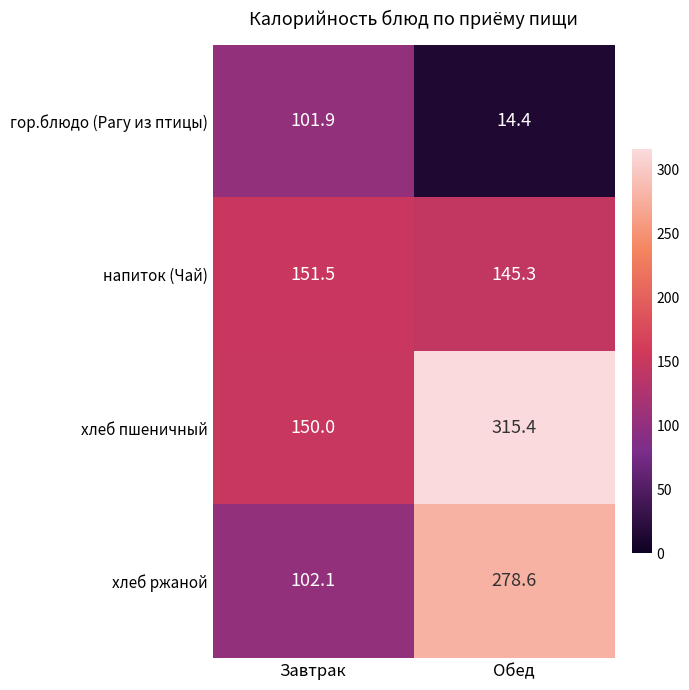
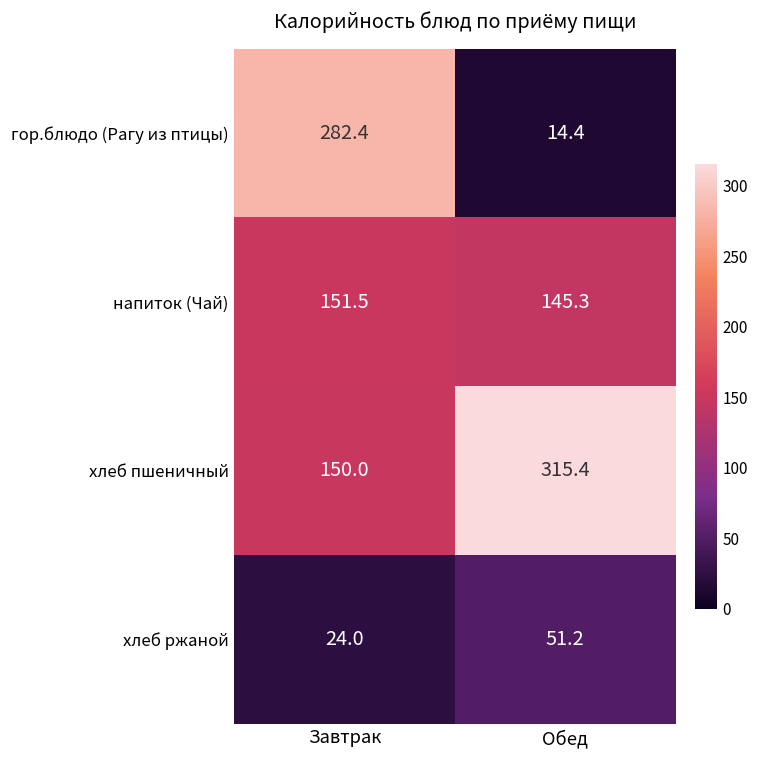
гор.блюдо (Рагу из птицы), Завтрак: 101.9 -> 282.4
хлеб ржаной, Завтрак: 102.1 -> 24.0
хлеб ржаной, Обед: 278.6 -> 51.2
